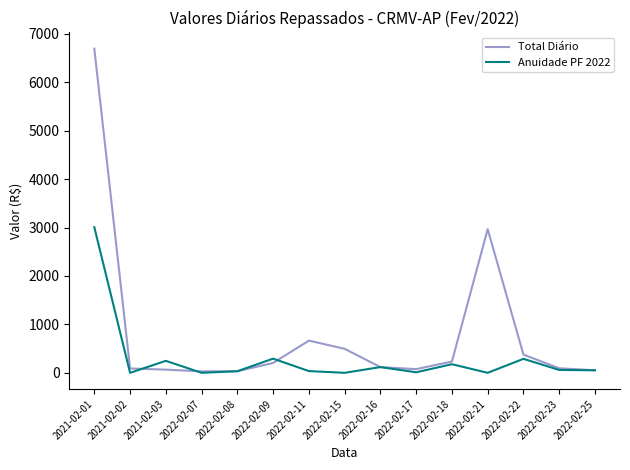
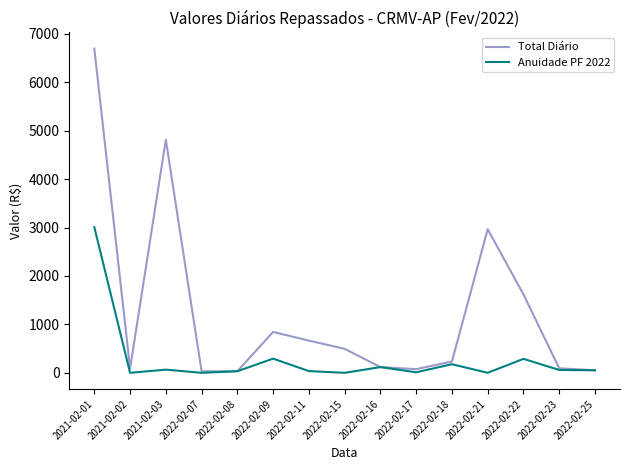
Total Diário, 2021-02-03: 100 -> 4800
Anuidade PF 2022, 2021-02-03: 200 -> 100
Total Diário, 2022-02-09: 200 -> 800
Total Diário, 2022-02-22: 400 -> 1600
